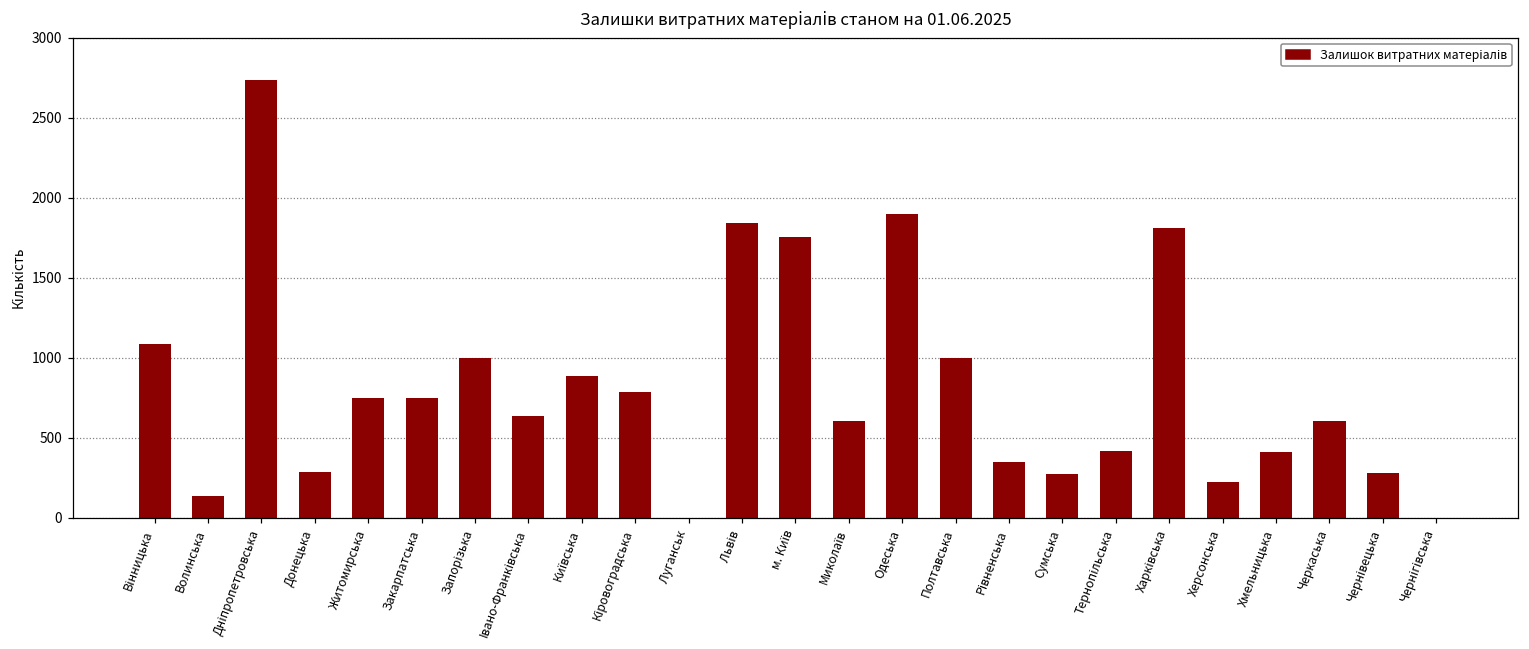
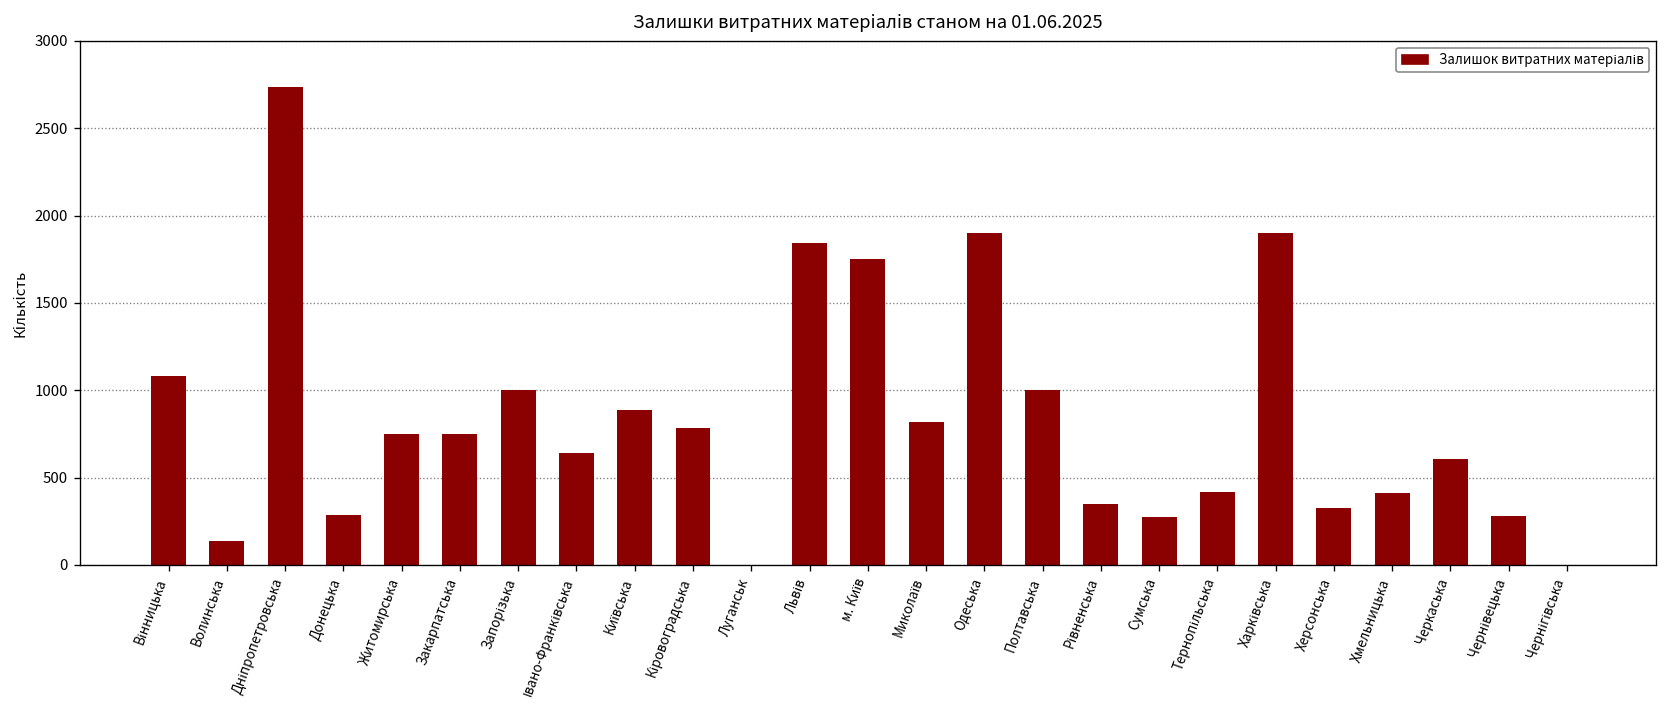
Миколаїв: 610 -> 820
Харківська: 1810 -> 1900
Херсонська: 220 -> 330
